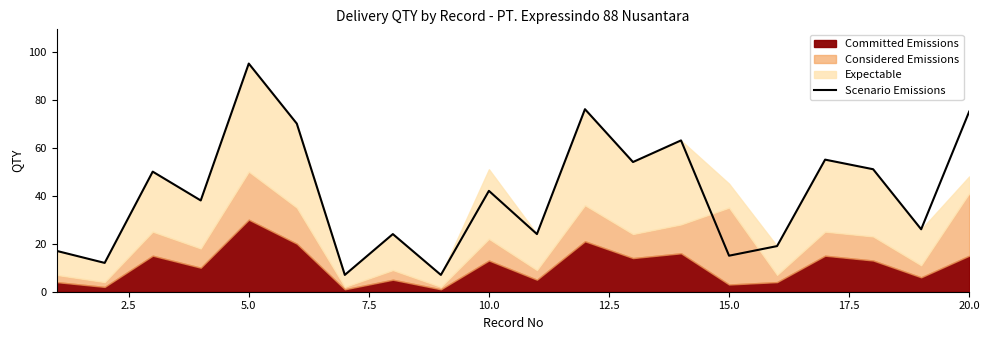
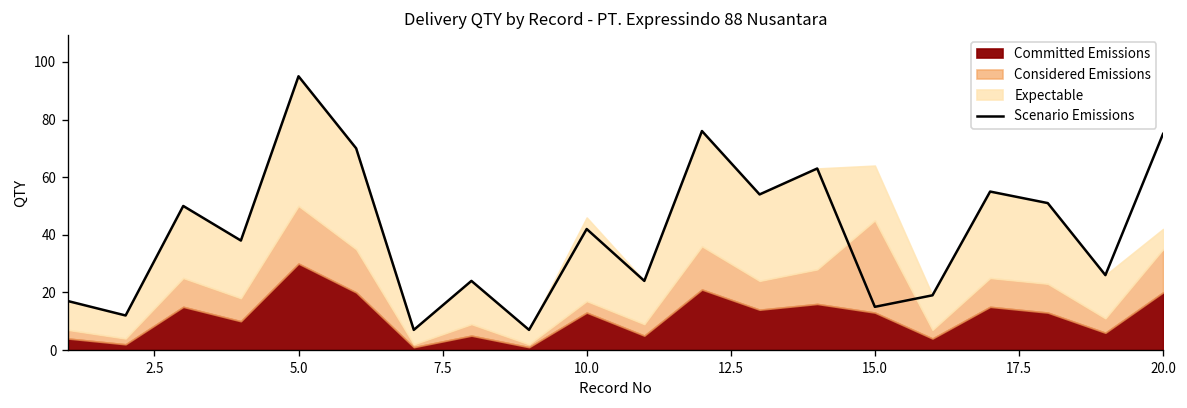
Considered Emissions, 10.0: 9 -> 4
Committed Emissions, 15.0: 3 -> 13
Expectable, 15.0: 10 -> 19
Committed Emissions, 20.0: 15 -> 20
Considered Emissions, 20.0: 26 -> 15
